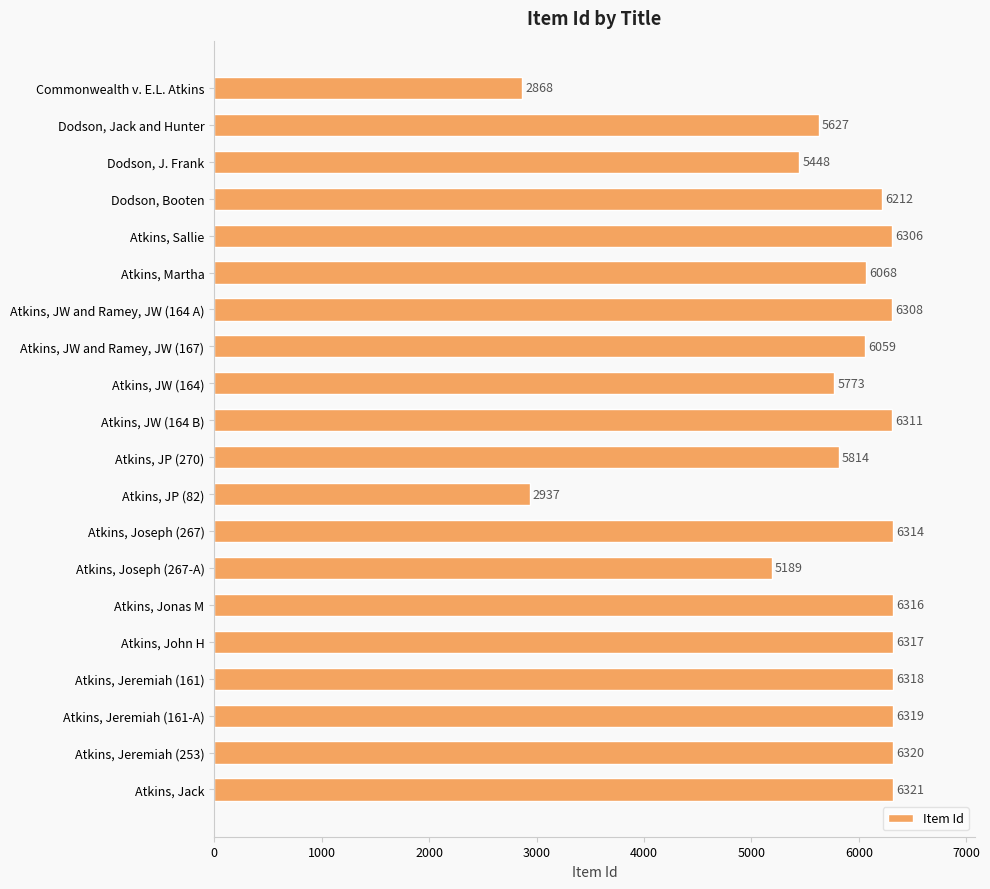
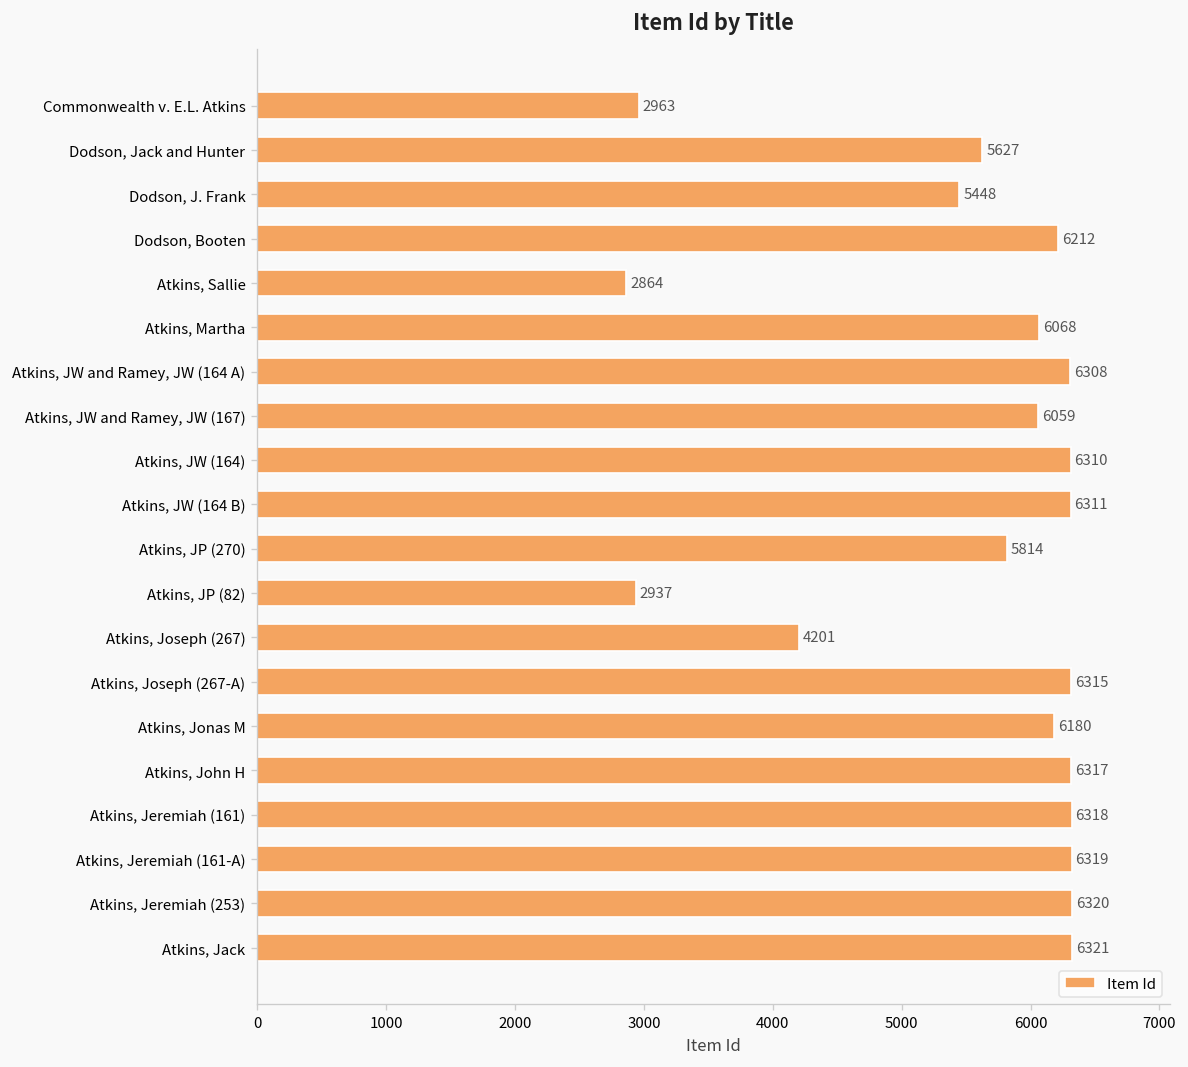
Commonwealth v. E.L. Atkins: 2868 -> 2963
Atkins, Sallie: 6306 -> 2864
Atkins, JW (164): 5773 -> 6310
Atkins, Joseph (267): 6314 -> 4201
Atkins, Joseph (267-A): 5189 -> 6315
Atkins, Jonas M: 6316 -> 6180
